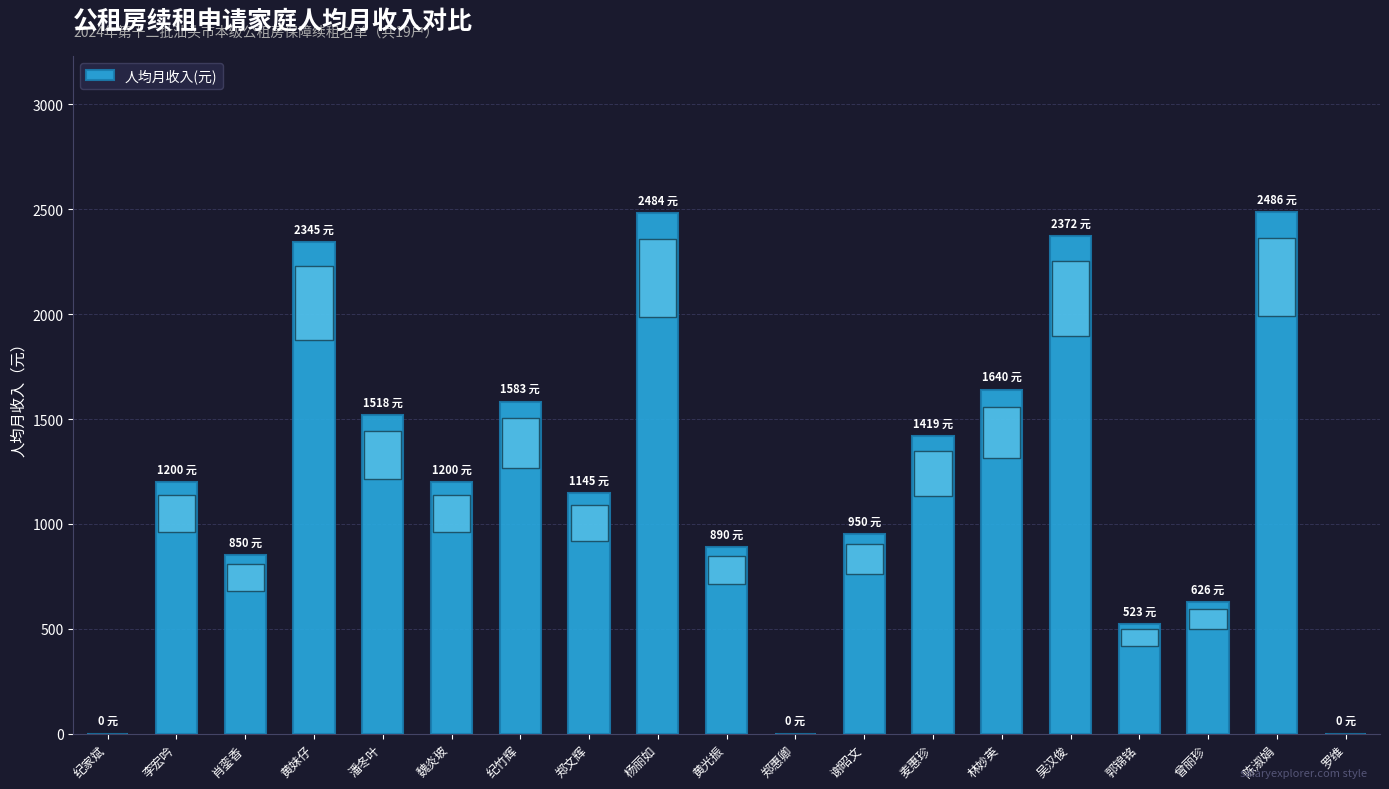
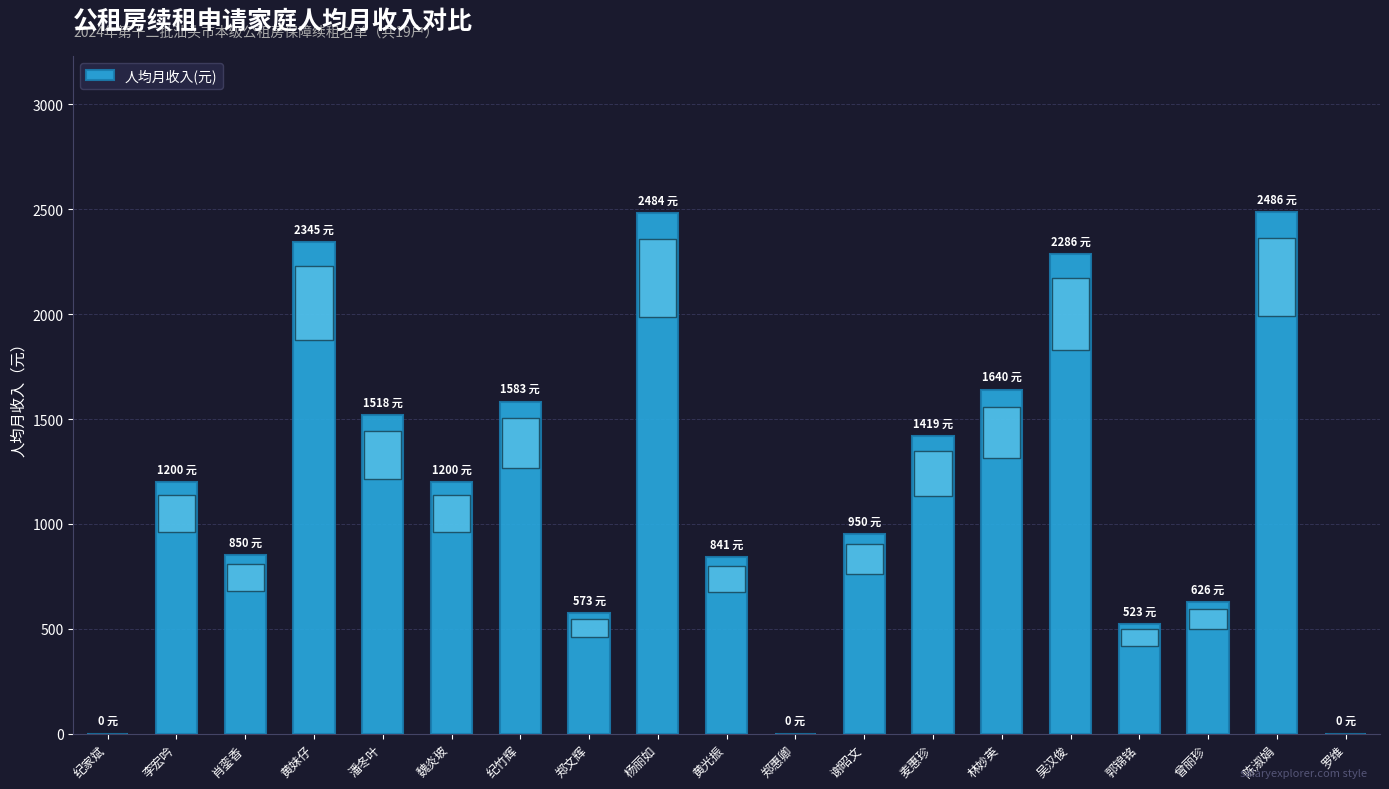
郑文辉: 1145 -> 573
黄光振: 890 -> 841
吴汉俊: 2372 -> 2286
